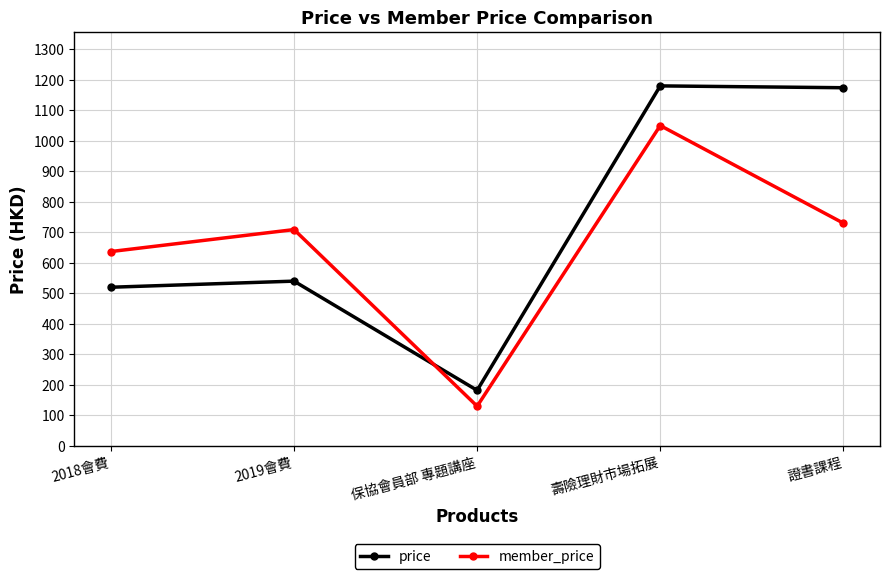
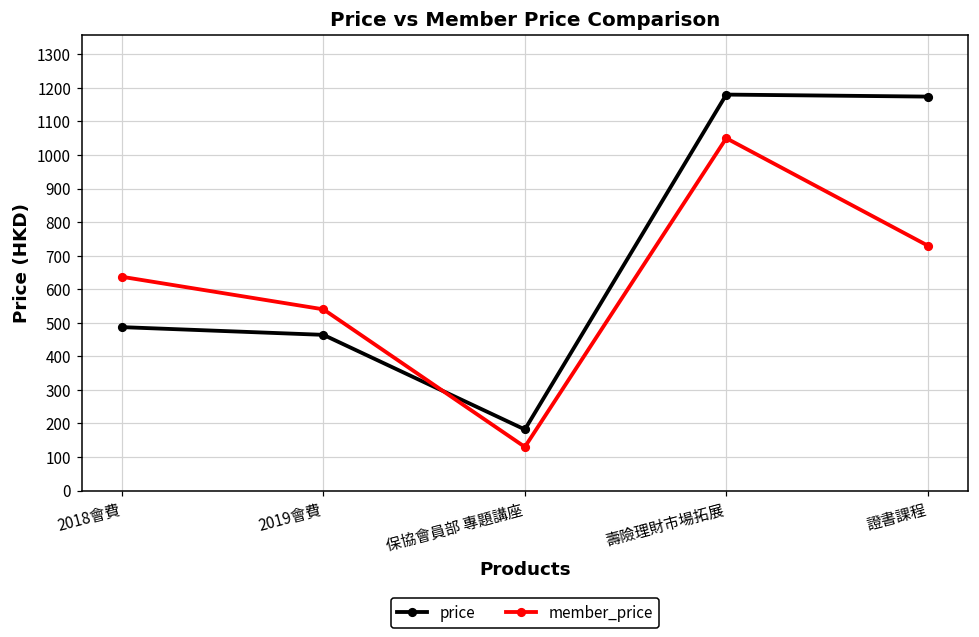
price, 2018會費: 520 -> 490
price, 2019會費: 540 -> 460
member_price, 2019會費: 710 -> 540
